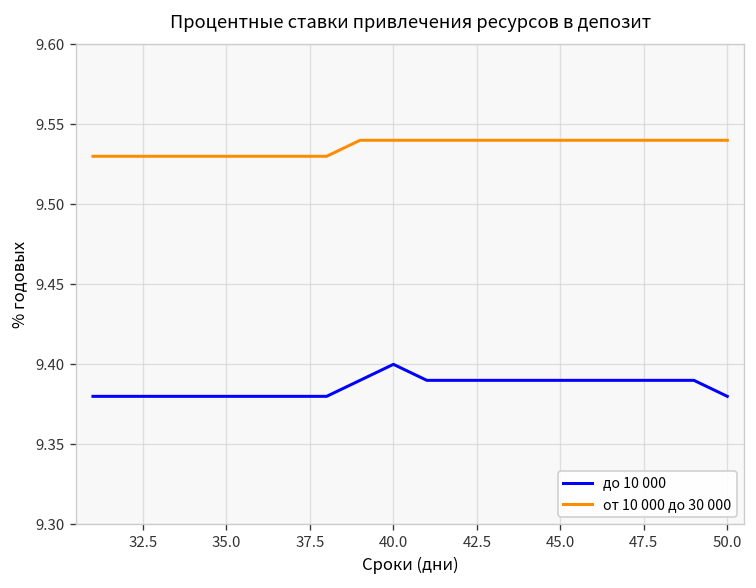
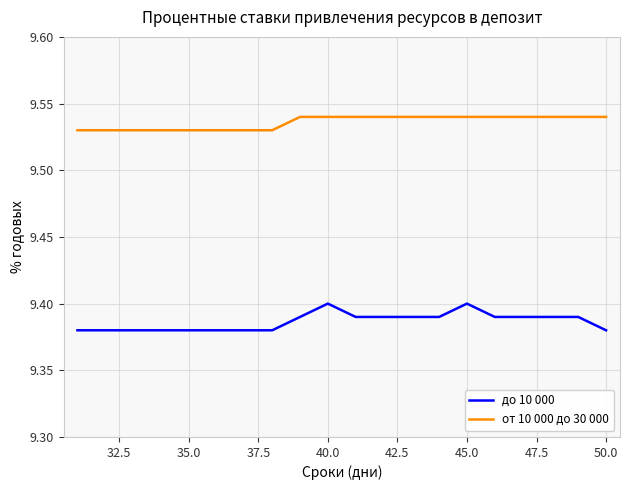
до 10 000, 45.0: 9.39 -> 9.40
